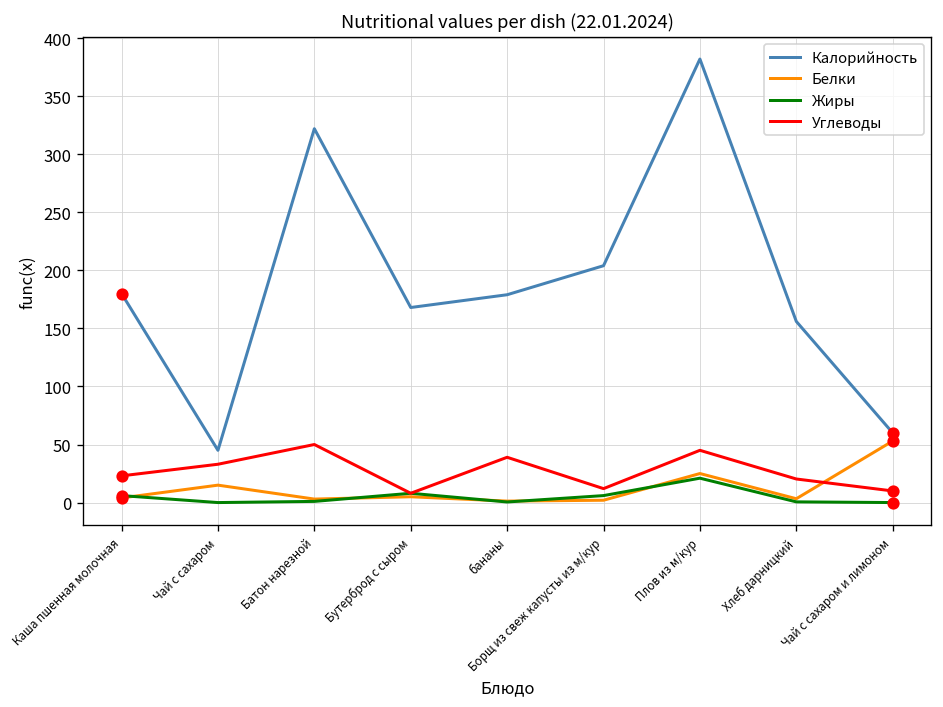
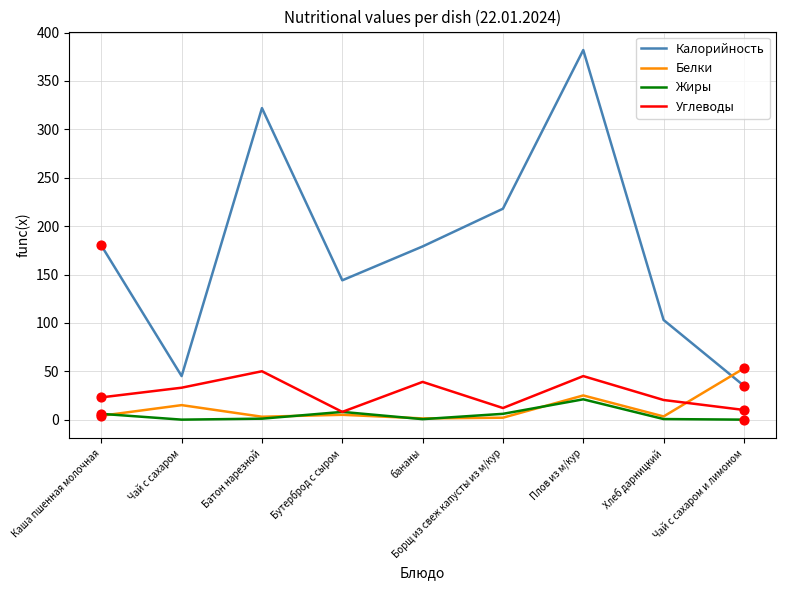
Калорийность, Бутерброд с сыром: 170 -> 140
Калорийность, Борщ из свеж капусты из м/кур: 200 -> 220
Калорийность, Хлеб дарницкий: 160 -> 100
Калорийность, Чай с сахаром и лимоном: 60 -> 40
